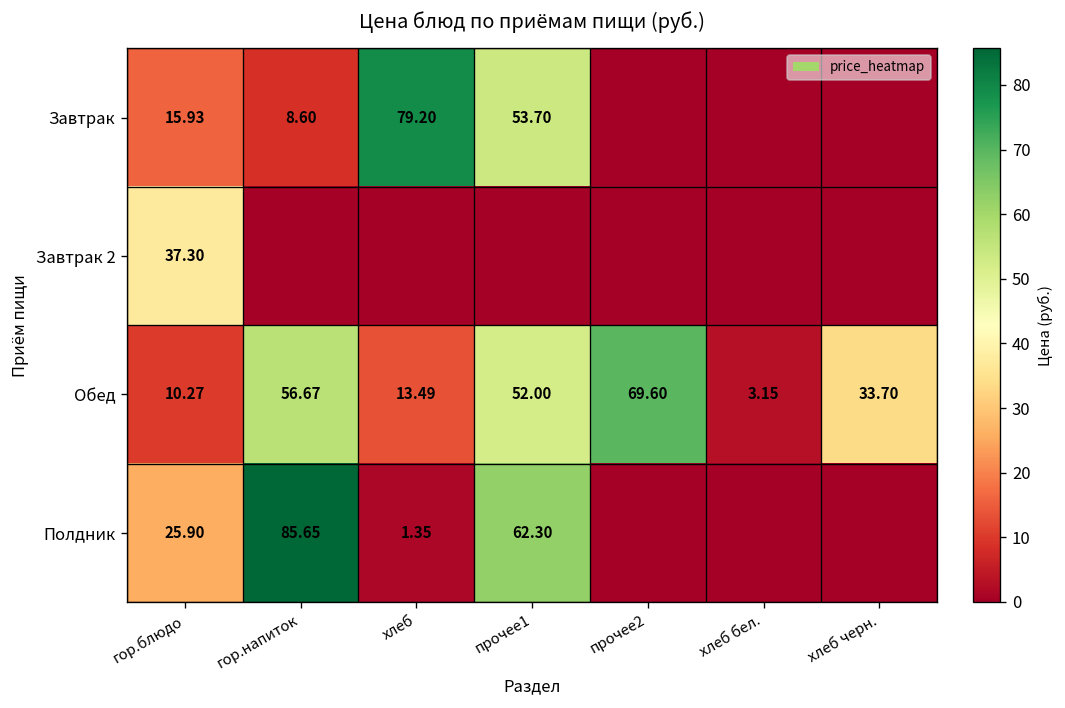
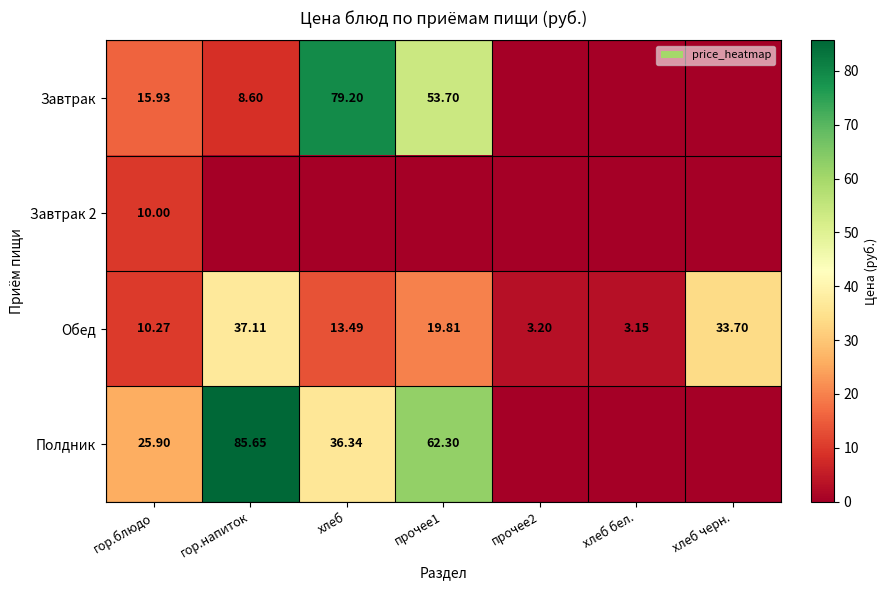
Завтрак 2, гор.блюдо: 37.30 -> 10.00
Обед, гор.напиток: 56.67 -> 37.11
Обед, прочее1: 52.00 -> 19.81
Обед, прочее2: 69.60 -> 3.20
Полдник, хлеб: 1.35 -> 36.34
